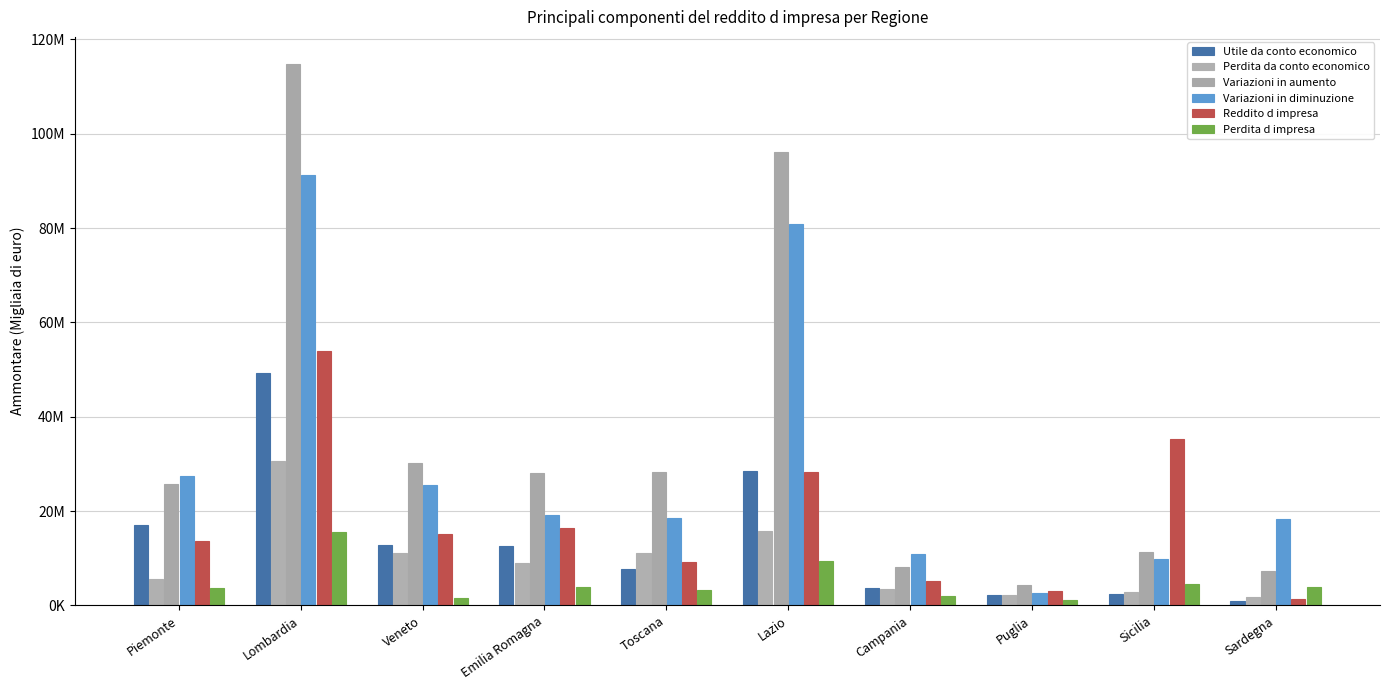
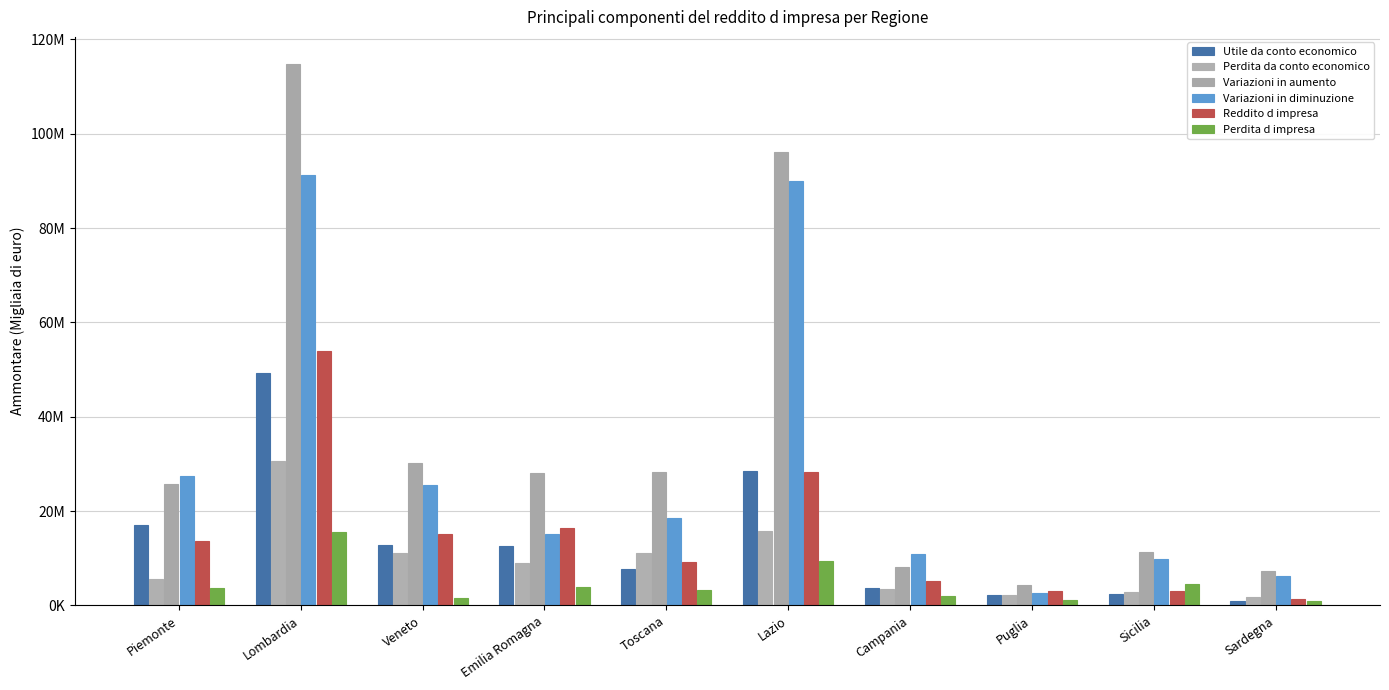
Variazioni in diminuzione, Emilia Romagna: 19000000 -> 15000000
Variazioni in diminuzione, Lazio: 81000000 -> 90000000
Reddito d impresa, Sicilia: 35000000 -> 3000000
Variazioni in diminuzione, Sardegna: 18000000 -> 6000000
Perdita d impresa, Sardegna: 4000000 -> 1000000
